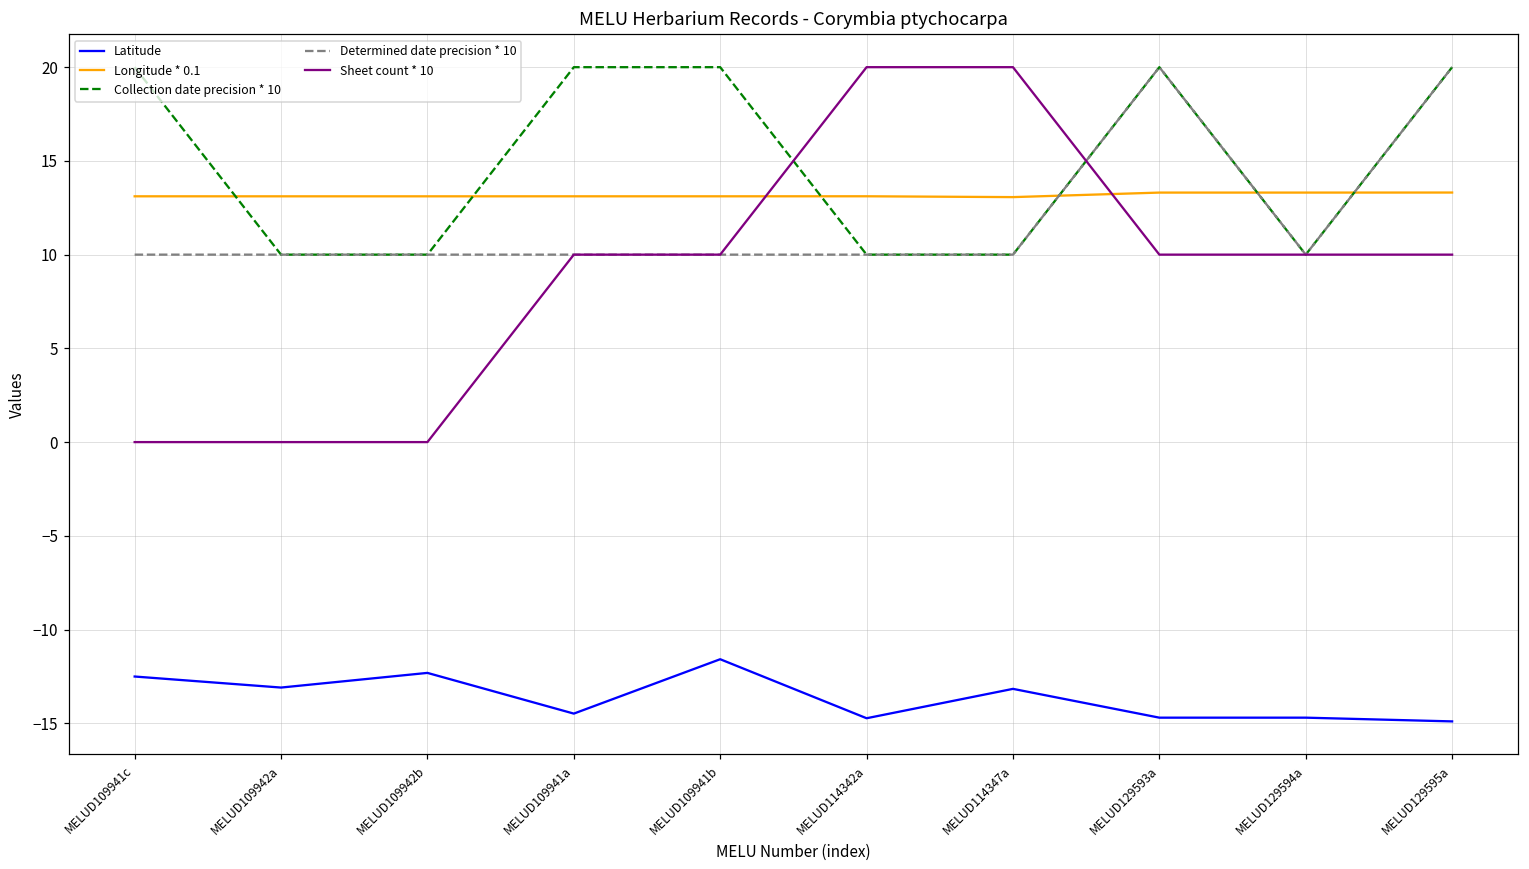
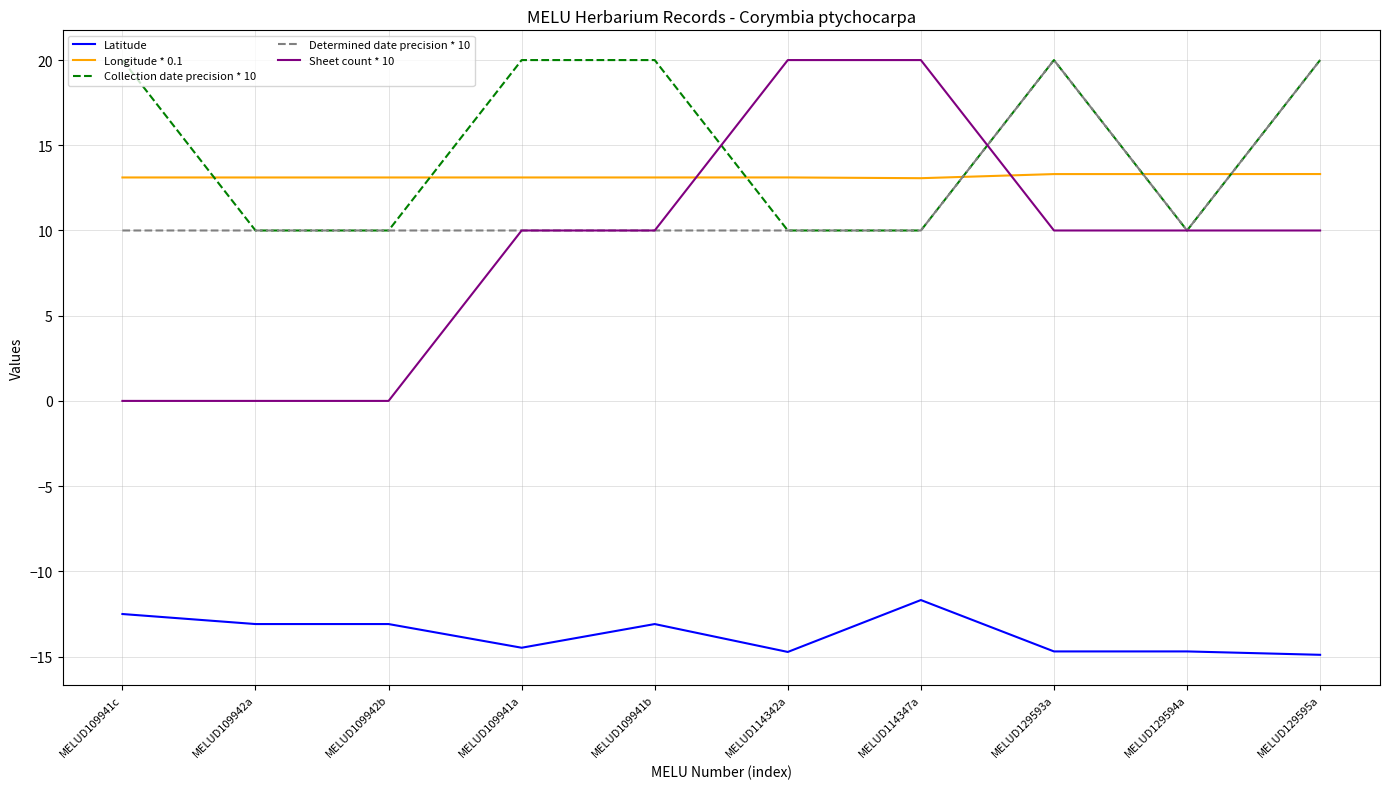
Latitude, MELUD109942b: -12.3 -> -13.1
Latitude, MELUD109941b: -11.6 -> -13.1
Latitude, MELUD114347a: -13.2 -> -11.7
